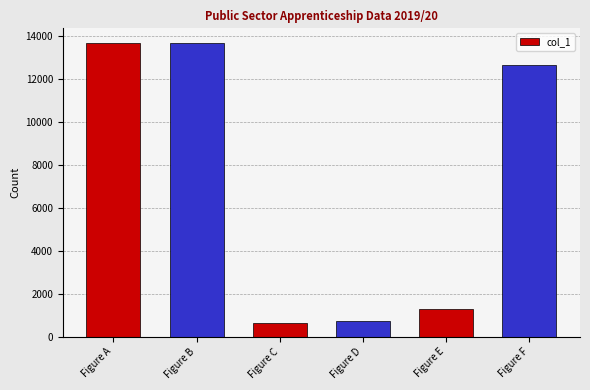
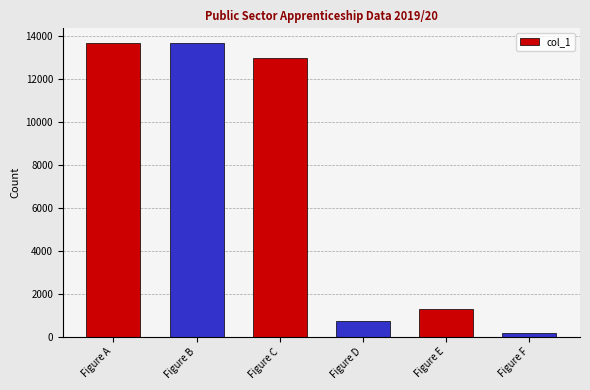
Figure C: 700 -> 13000
Figure F: 12600 -> 200
